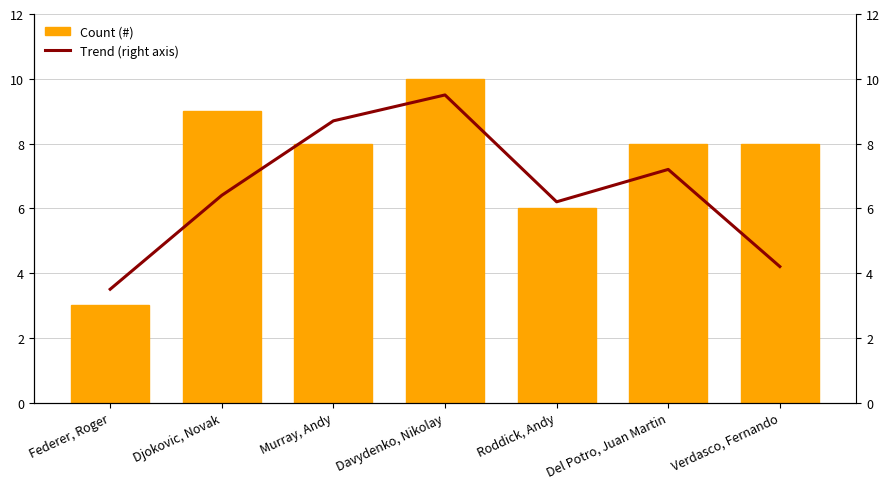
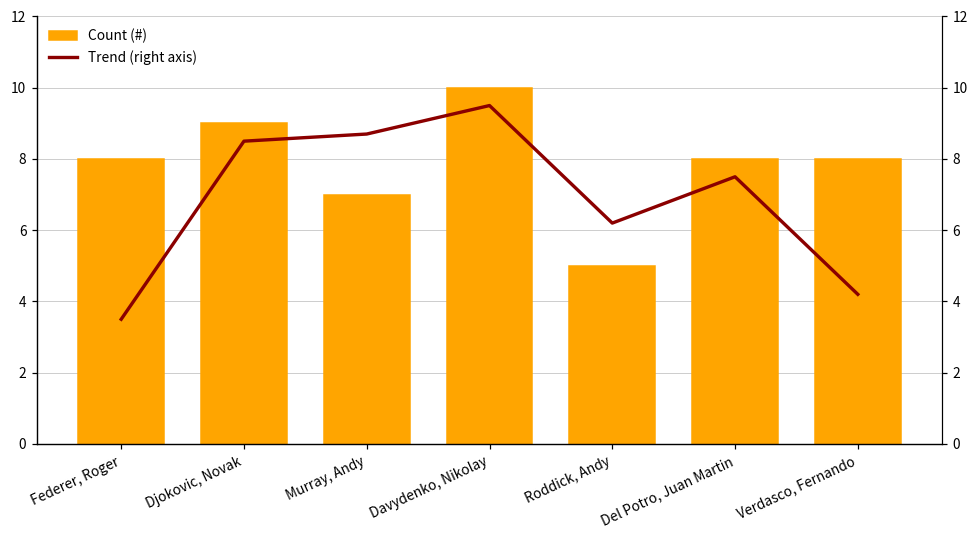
Count (#), Federer, Roger: 3 -> 8
Count (#), Murray, Andy: 8 -> 7
Count (#), Roddick, Andy: 6 -> 5
Trend (right axis), Djokovic, Novak: 6.4 -> 8.5
Trend (right axis), Del Potro, Juan Martin: 7.2 -> 7.5
